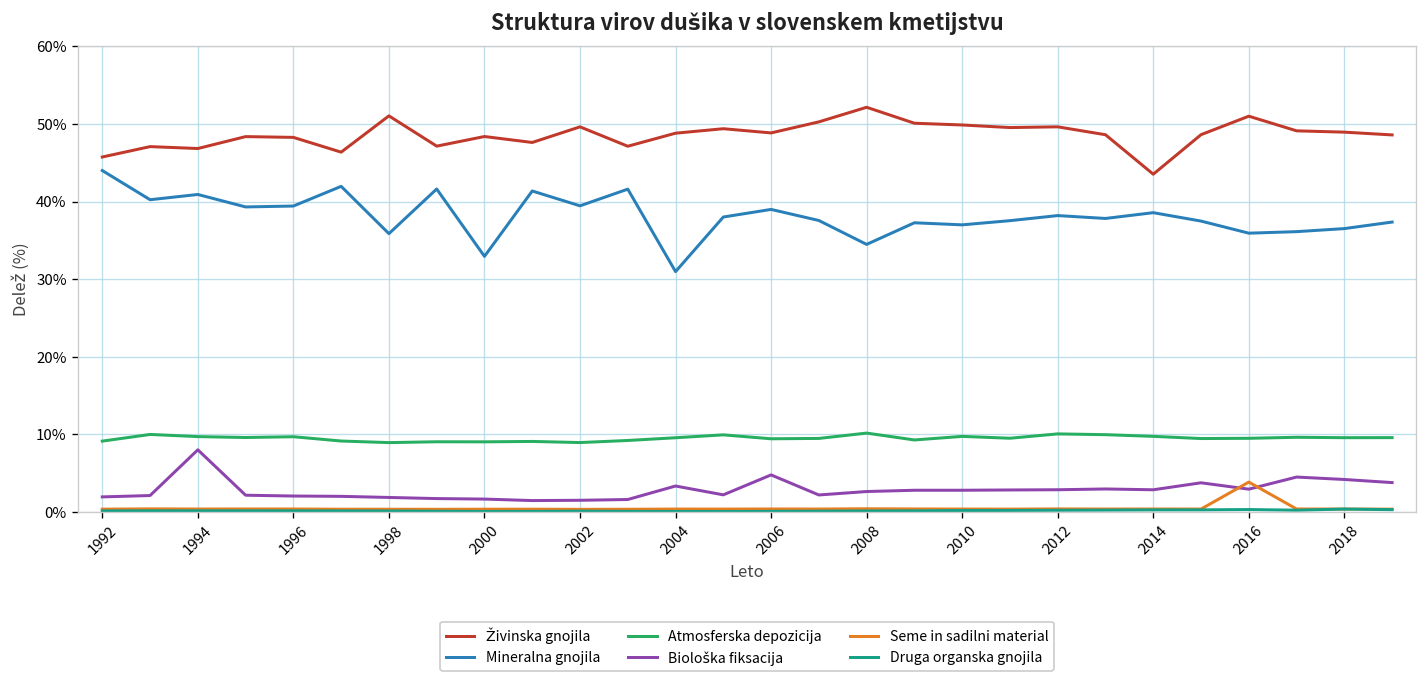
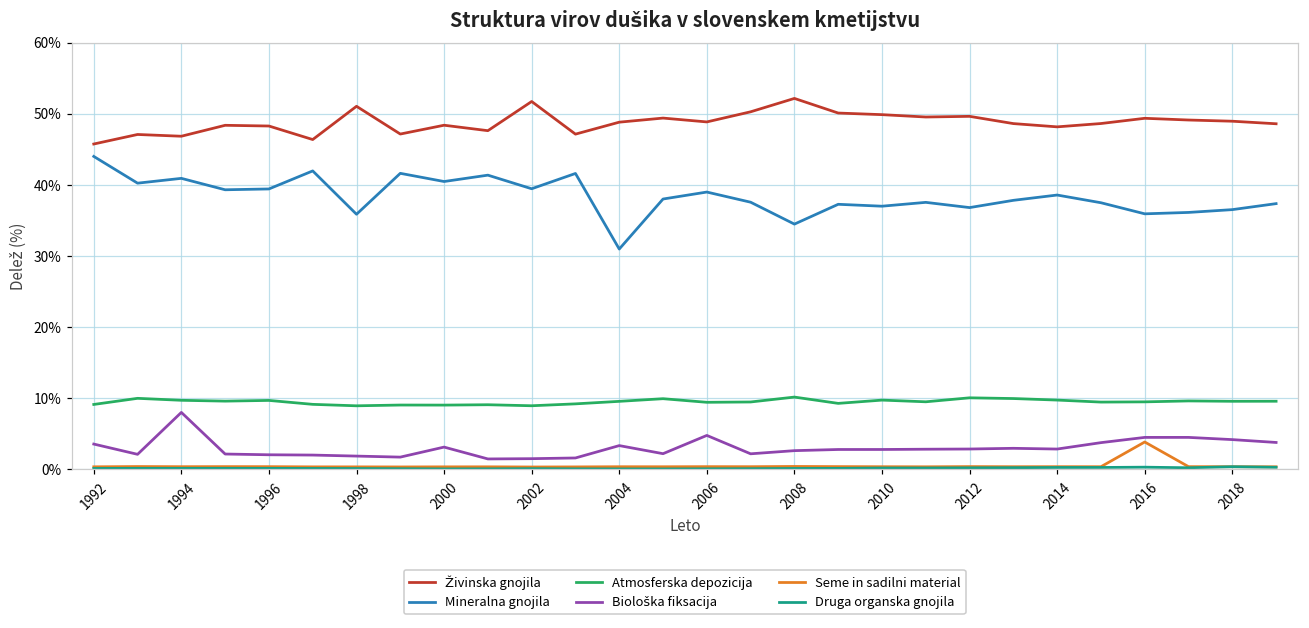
Biološka fiksacija, 1992: 2% -> 4%
Mineralna gnojila, 2000: 33% -> 40%
Biološka fiksacija, 2000: 2% -> 3%
Živinska gnojila, 2002: 50% -> 52%
Mineralna gnojila, 2012: 38% -> 37%
Živinska gnojila, 2014: 44% -> 48%
Živinska gnojila, 2016: 51% -> 49%
Biološka fiksacija, 2016: 3% -> 5%
